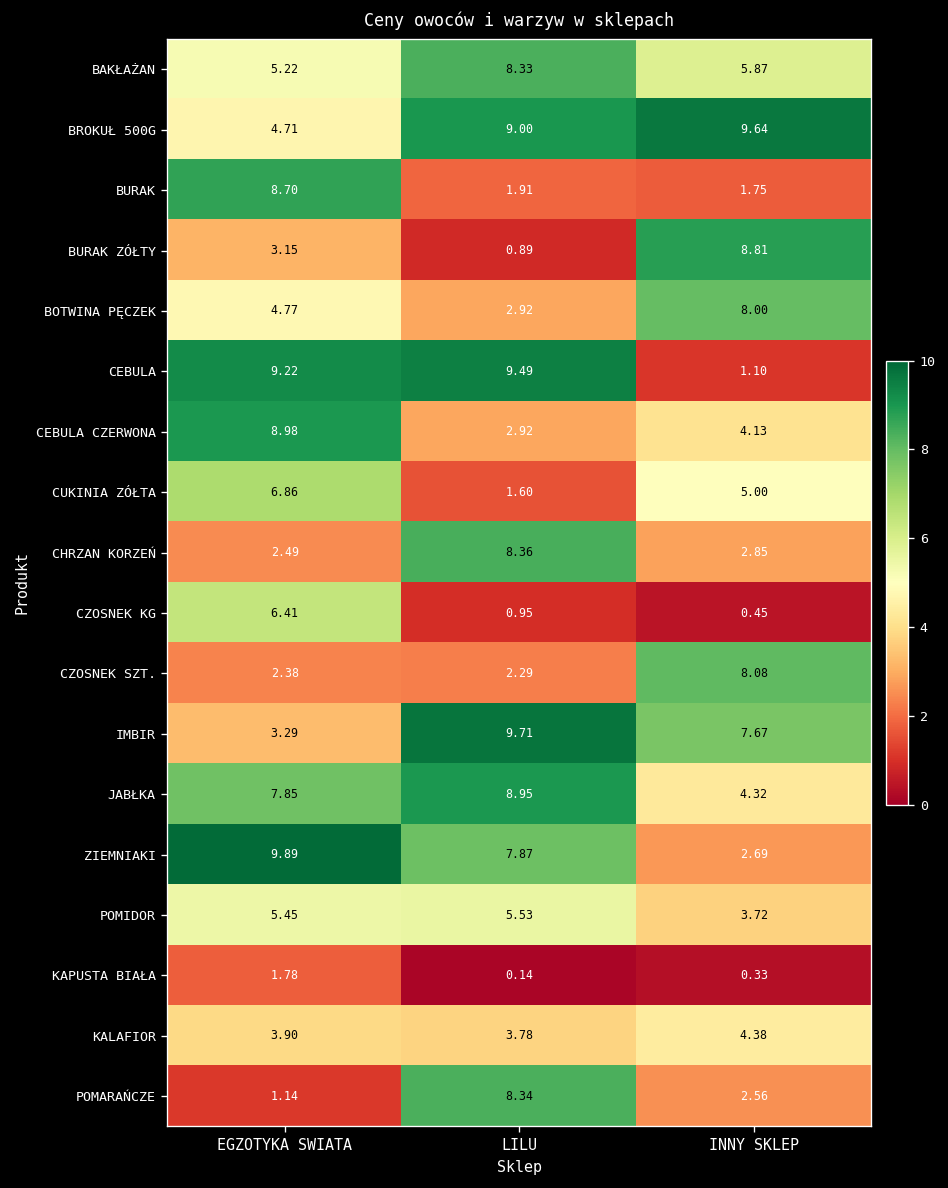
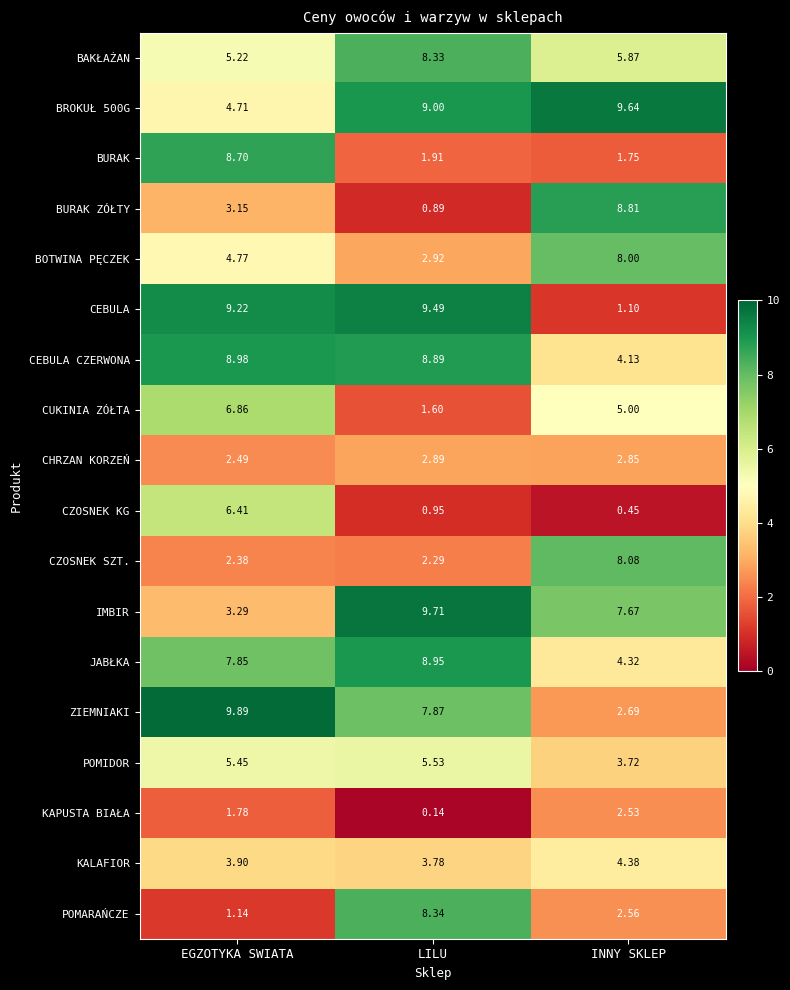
CEBULA CZERWONA, LILU: 2.92 -> 8.89
CHRZAN KORZEŃ, LILU: 8.36 -> 2.89
KAPUSTA BIAŁA, INNY SKLEP: 0.33 -> 2.53
